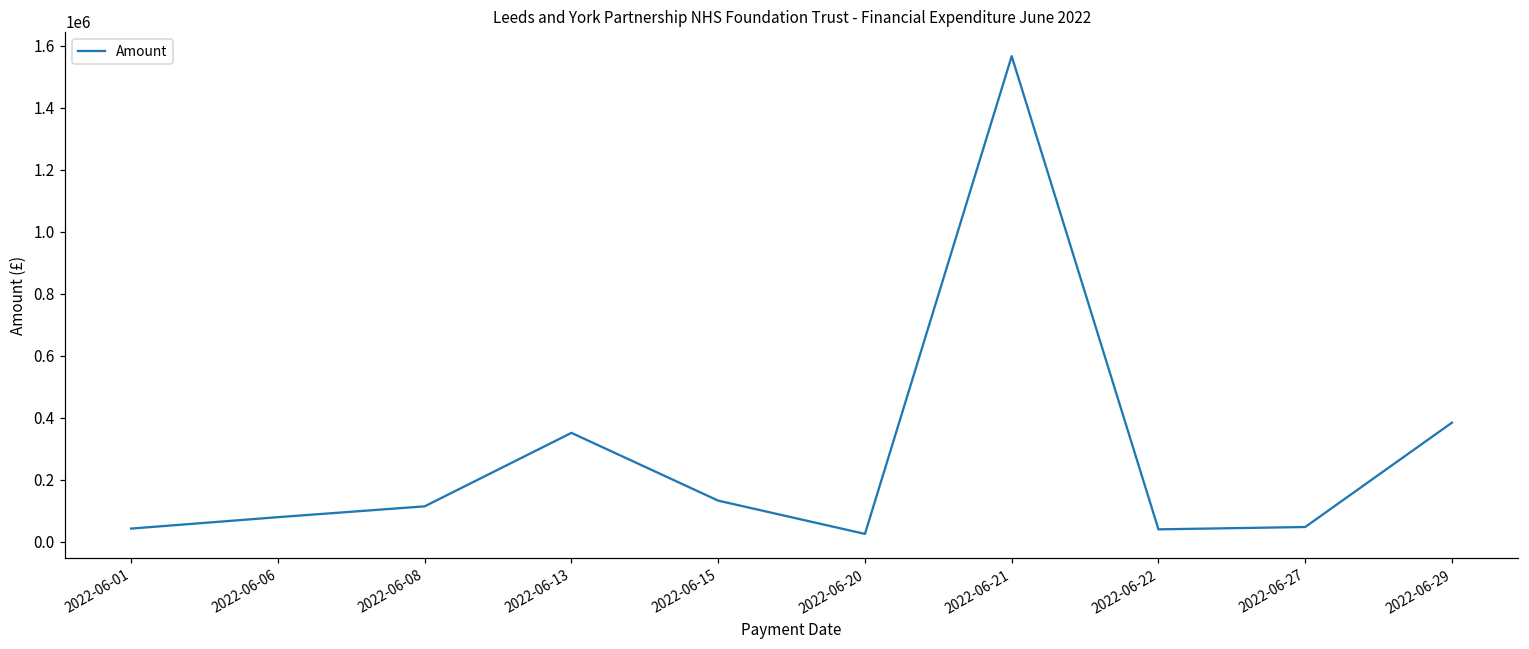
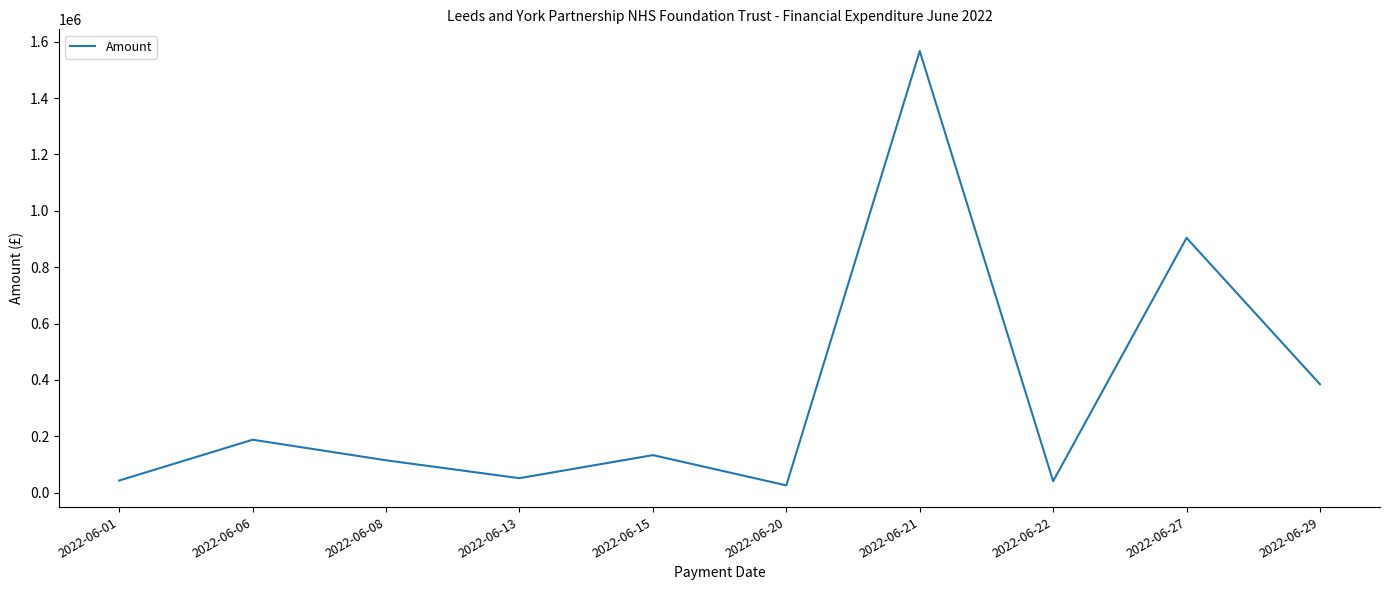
2022-06-06: 80000 -> 190000
2022-06-13: 350000 -> 50000
2022-06-27: 50000 -> 900000
